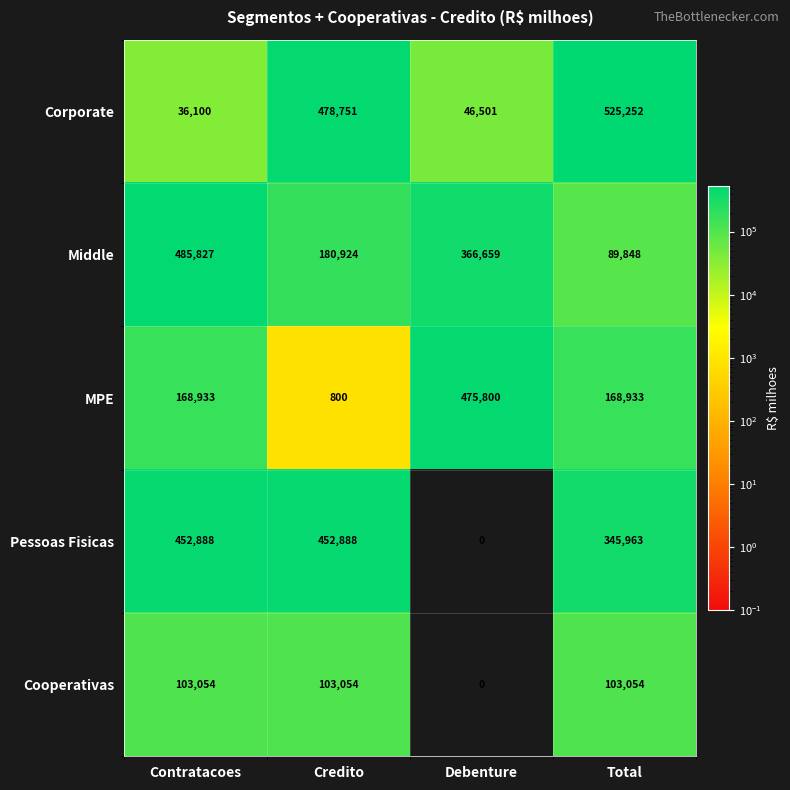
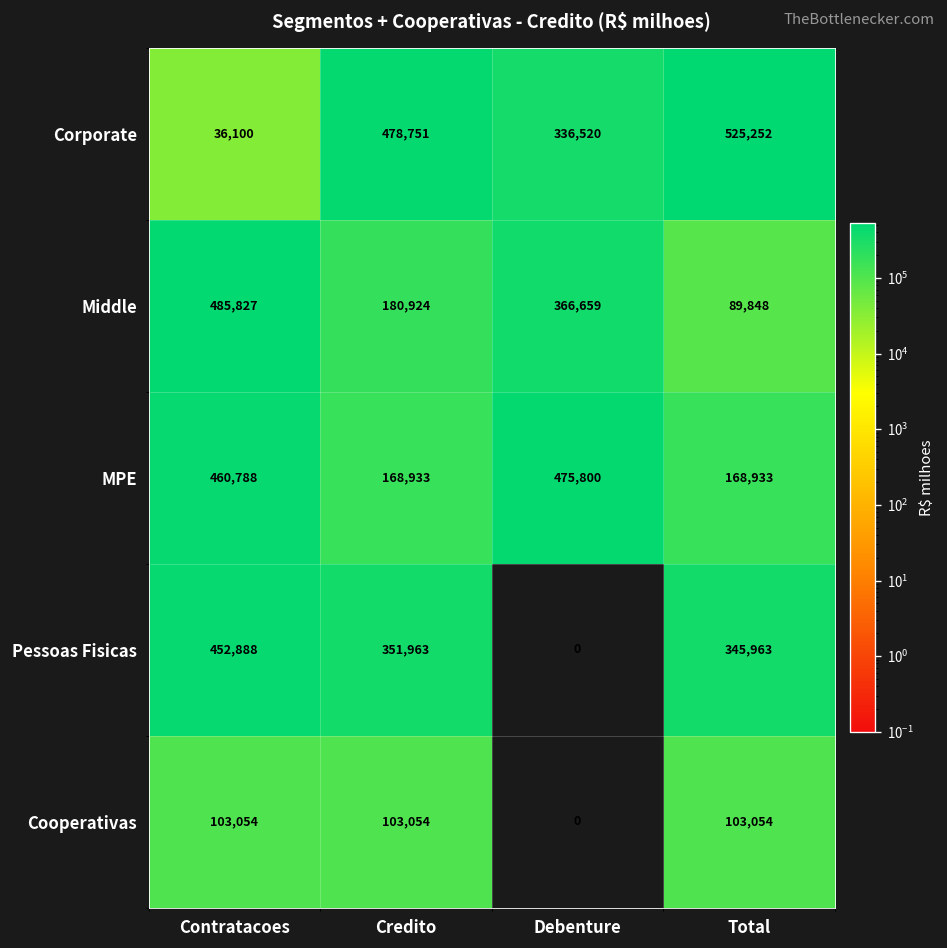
Corporate, Debenture: 46,501 -> 336,520
MPE, Contratacoes: 168,933 -> 460,788
MPE, Credito: 800 -> 168,933
Pessoas Fisicas, Credito: 452,888 -> 351,963
